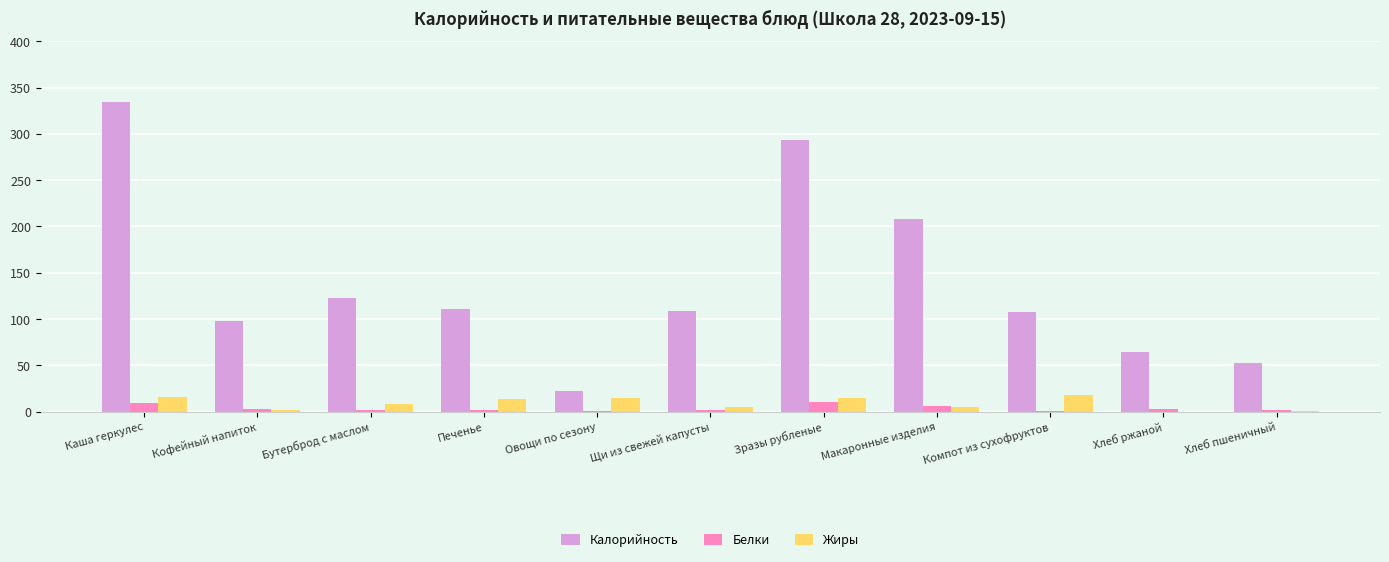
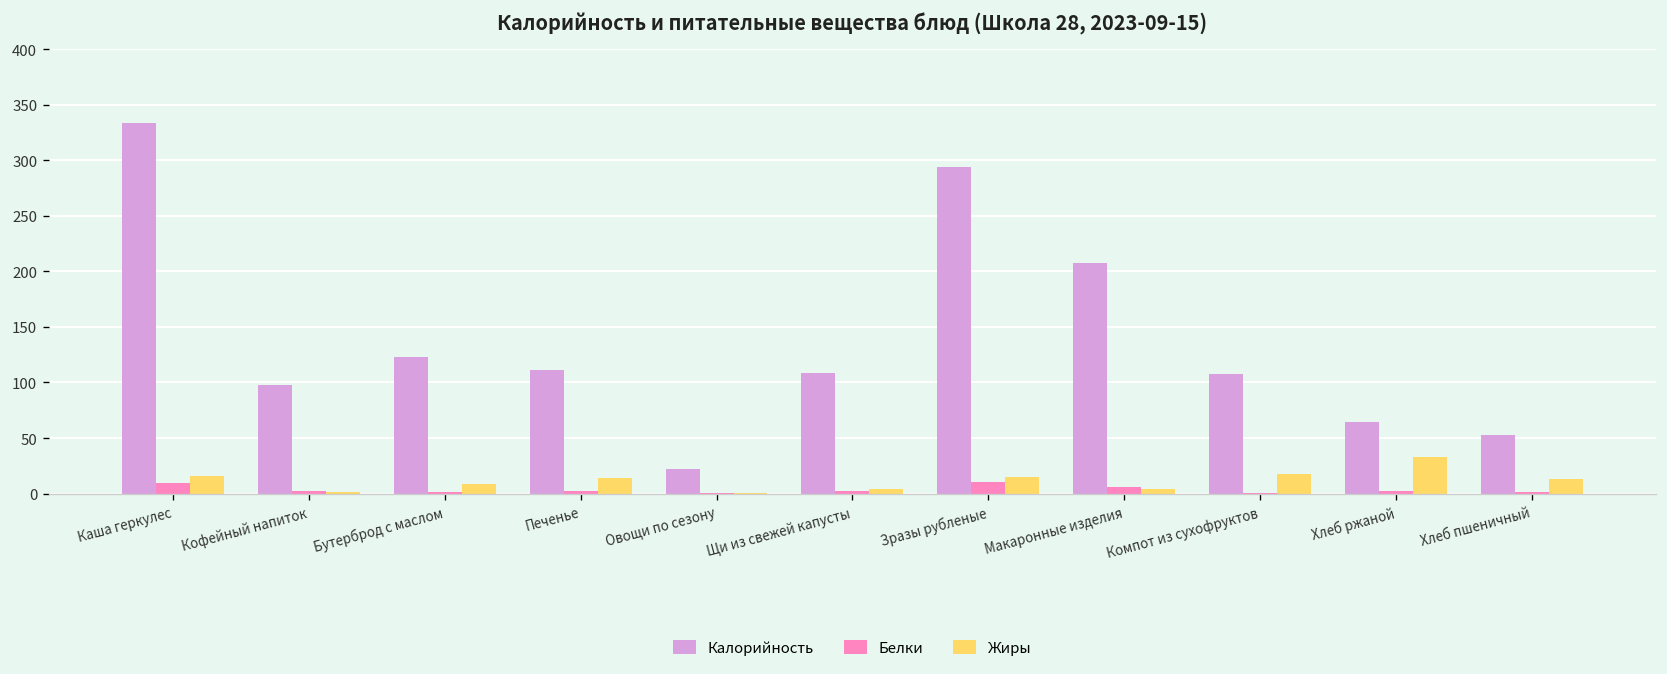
Жиры, Овощи по сезону: 20 -> 0
Жиры, Хлеб ржаной: 0 -> 30
Жиры, Хлеб пшеничный: 0 -> 10
